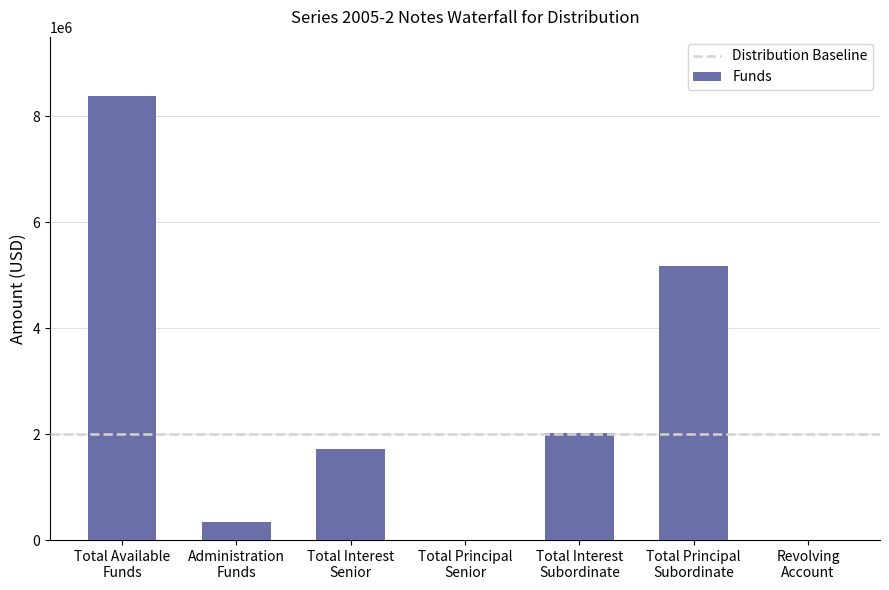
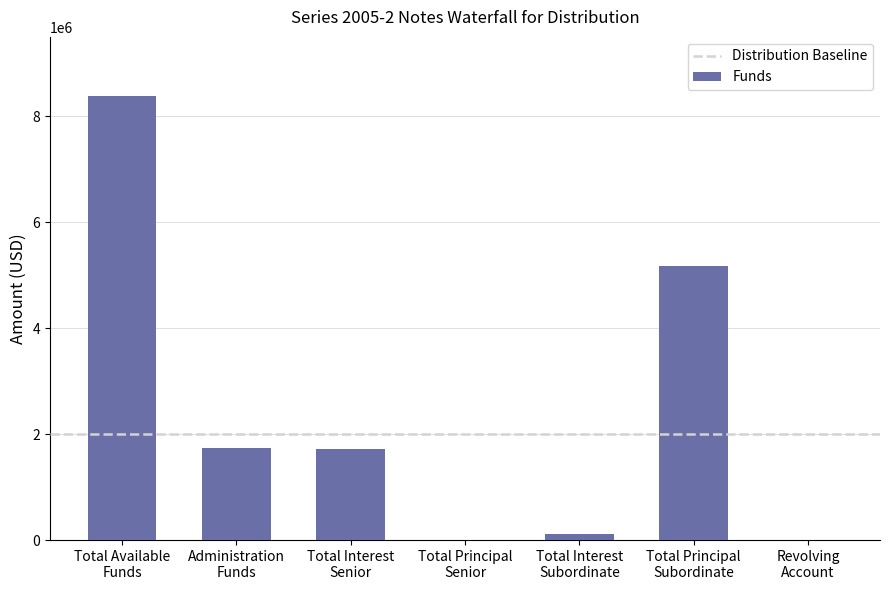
Administration Funds: 300000 -> 1700000
Total Interest Subordinate: 2000000 -> 100000
